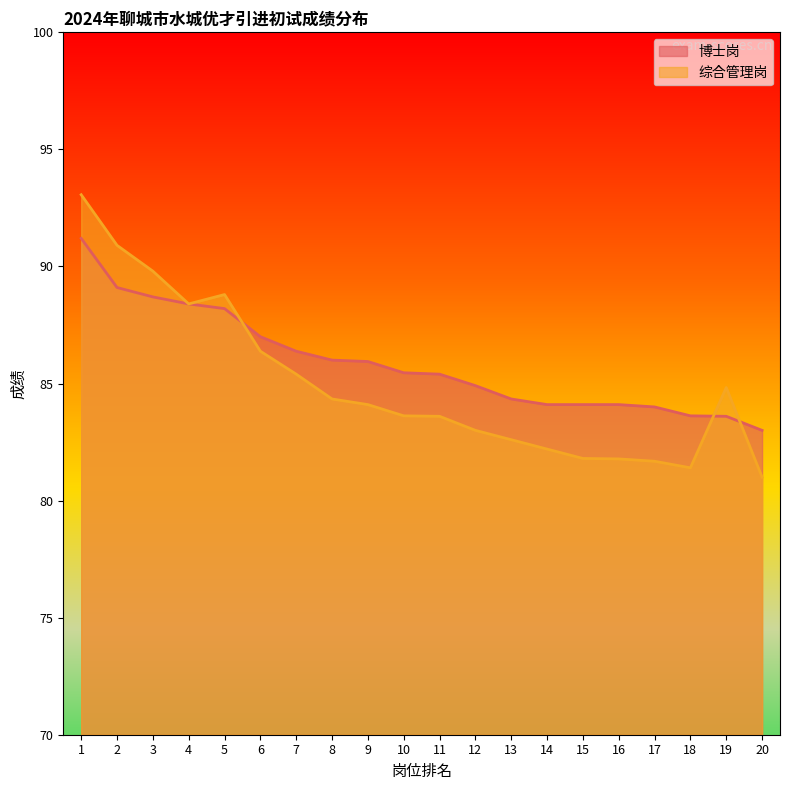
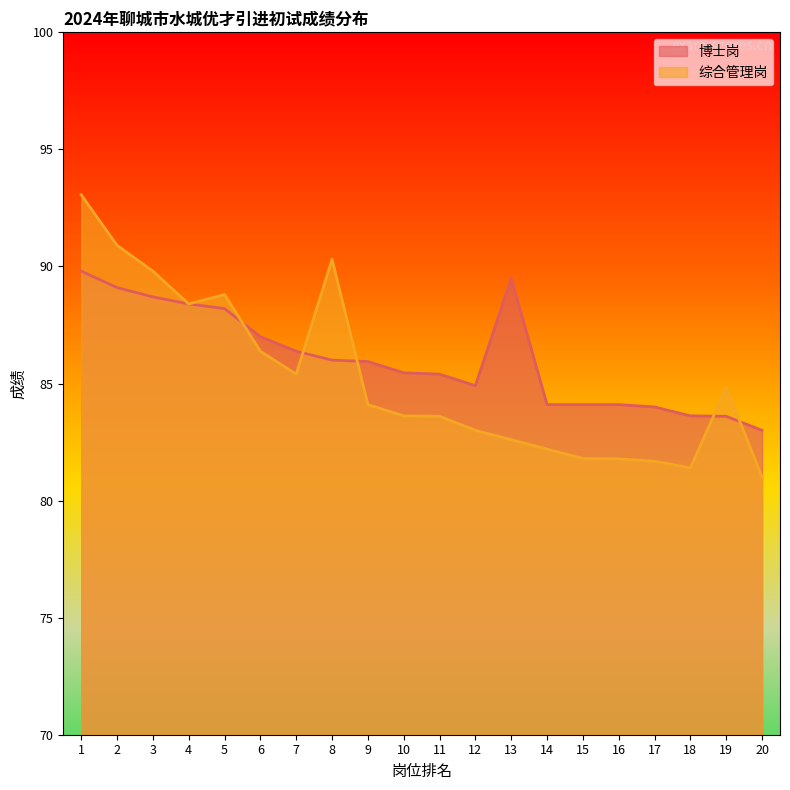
博士岗, 1: 91.2 -> 89.8
综合管理岗, 8: 84.3 -> 90.3
博士岗, 13: 84.3 -> 89.5
